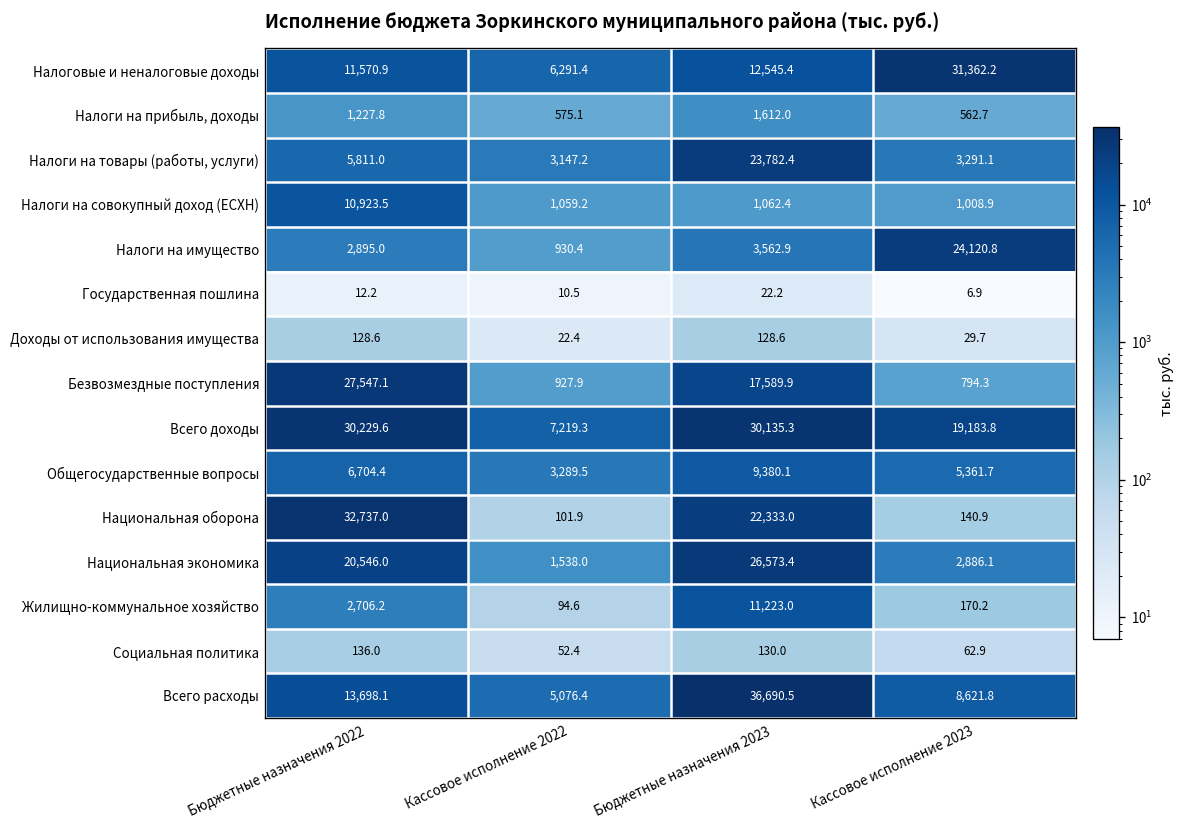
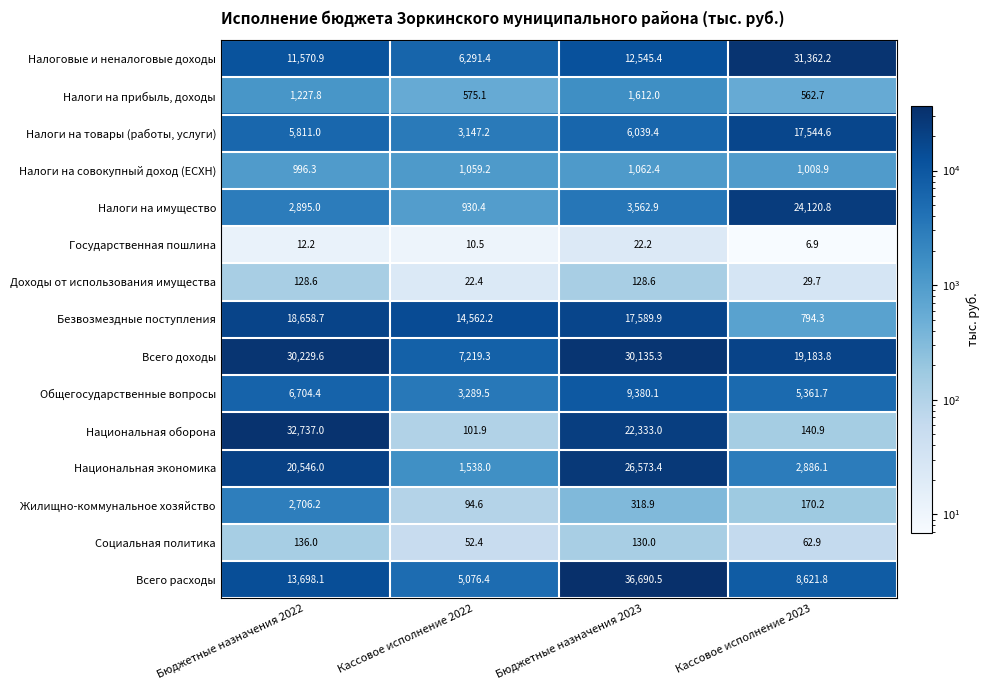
Налоги на товары (работы, услуги), Бюджетные назначения 2023: 23,782.4 -> 6,039.4
Налоги на товары (работы, услуги), Кассовое исполнение 2023: 3,291.1 -> 17,544.6
Налоги на совокупный доход (ЕСХН), Бюджетные назначения 2022: 10,923.5 -> 996.3
Безвозмездные поступления, Бюджетные назначения 2022: 27,547.1 -> 18,658.7
Безвозмездные поступления, Кассовое исполнение 2022: 927.9 -> 14,562.2
Жилищно-коммунальное хозяйство, Бюджетные назначения 2023: 11,223.0 -> 318.9
